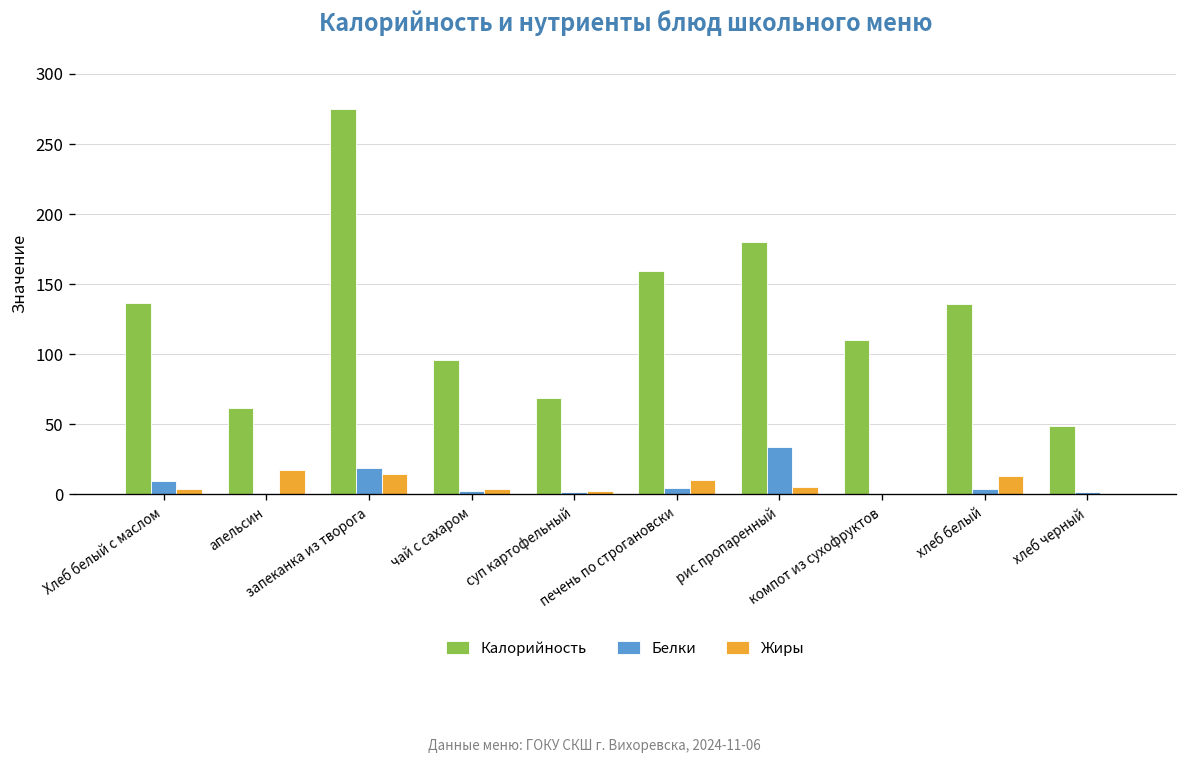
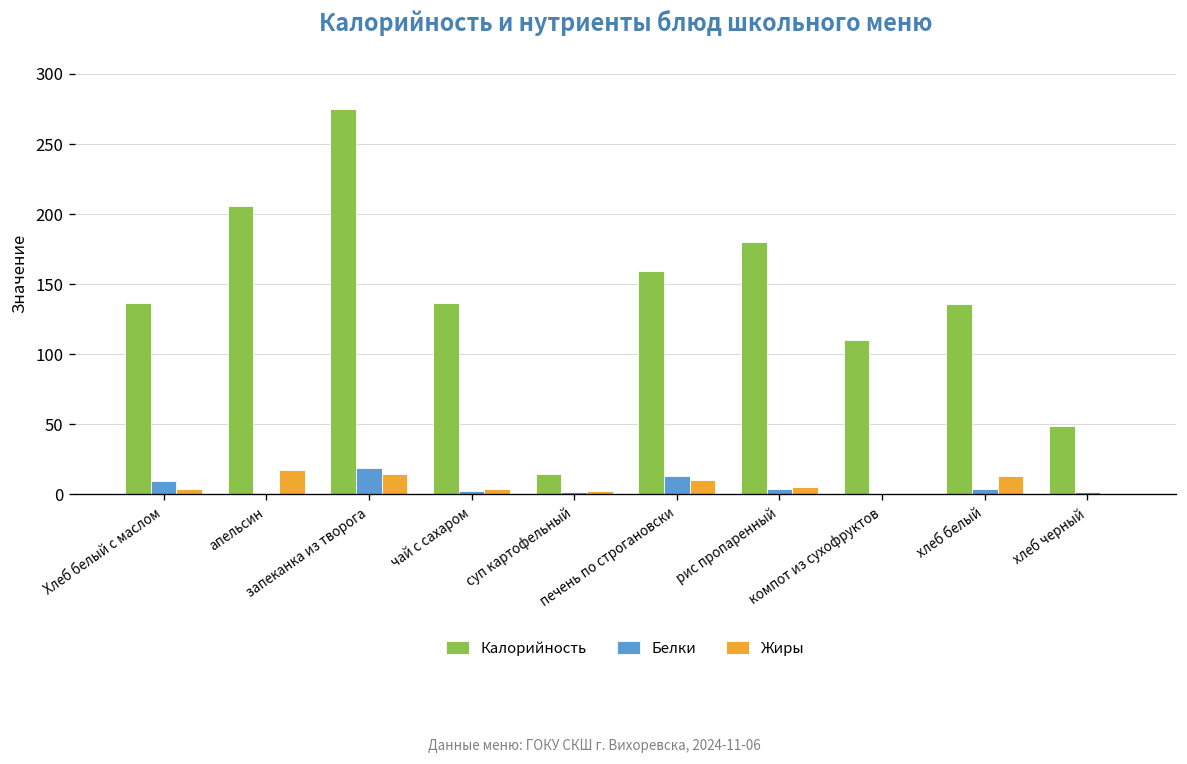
Калорийность, апельсин: 61 -> 206
Калорийность, чай с сахаром: 96 -> 136
Калорийность, суп картофельный: 69 -> 15
Белки, печень по строгановски: 4 -> 13
Белки, рис пропаренный: 34 -> 4
